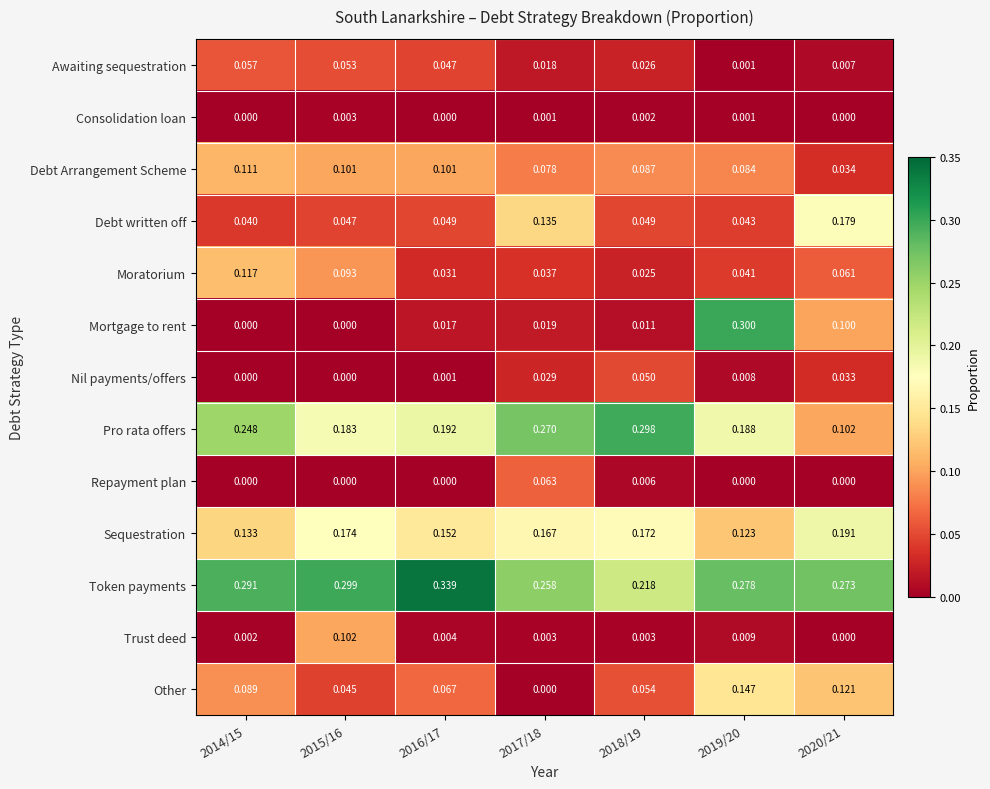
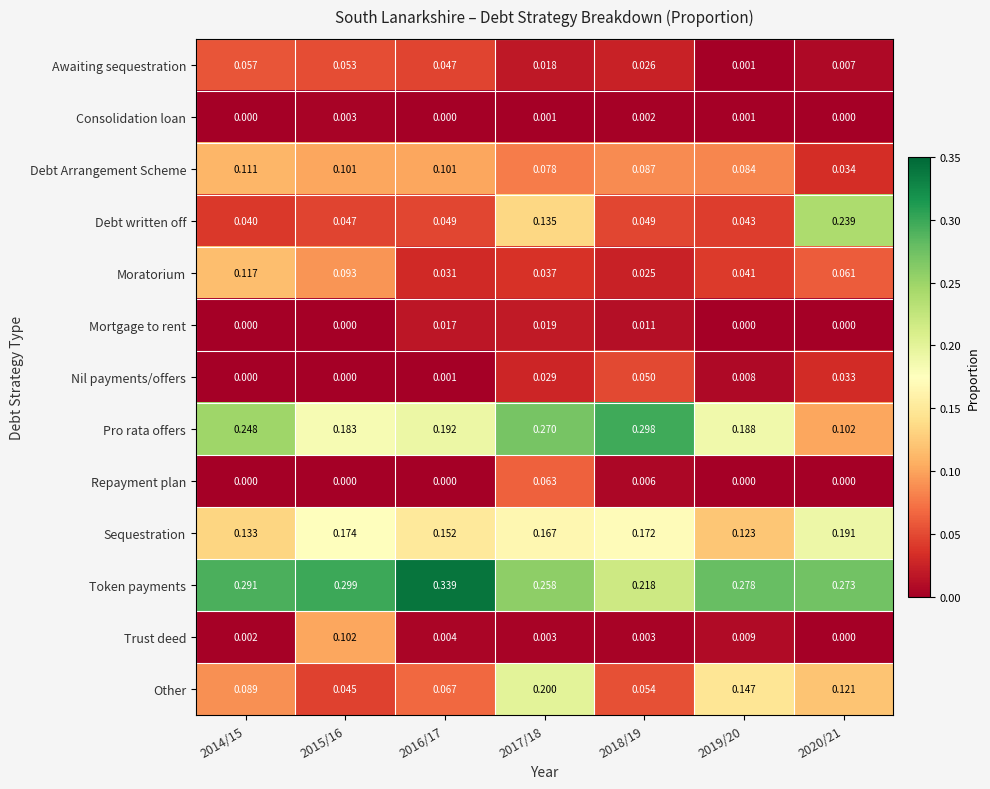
Debt written off, 2020/21: 0.179 -> 0.239
Mortgage to rent, 2019/20: 0.300 -> 0.000
Mortgage to rent, 2020/21: 0.100 -> 0.000
Other, 2017/18: 0.000 -> 0.200
